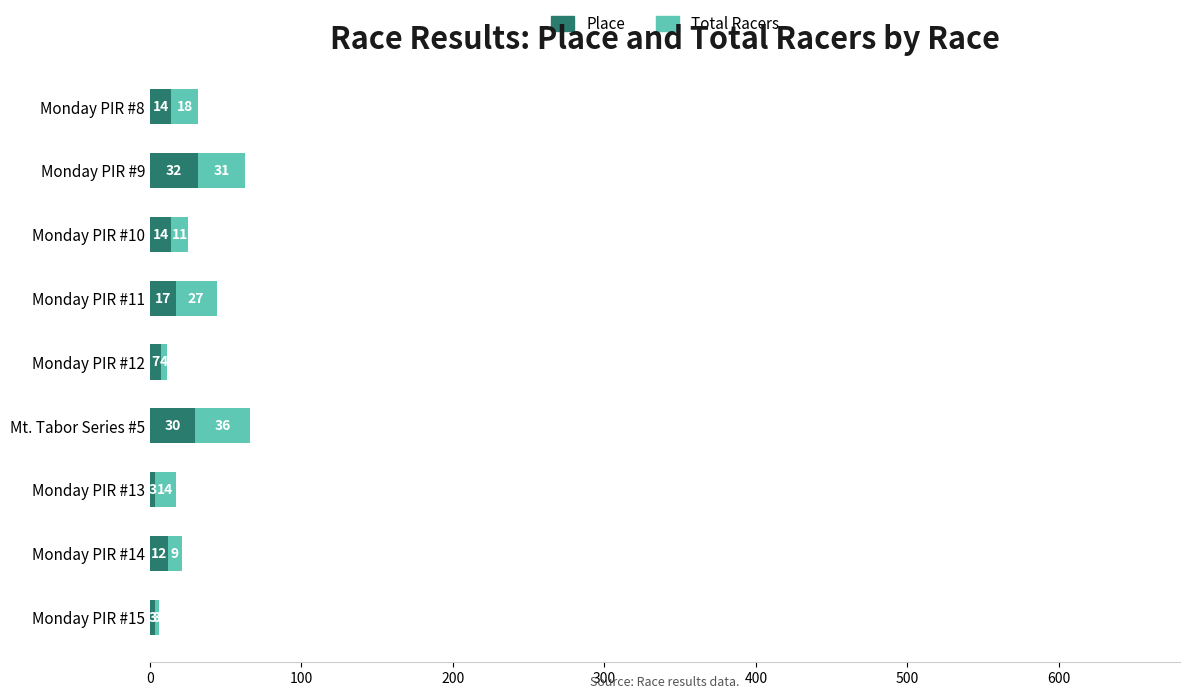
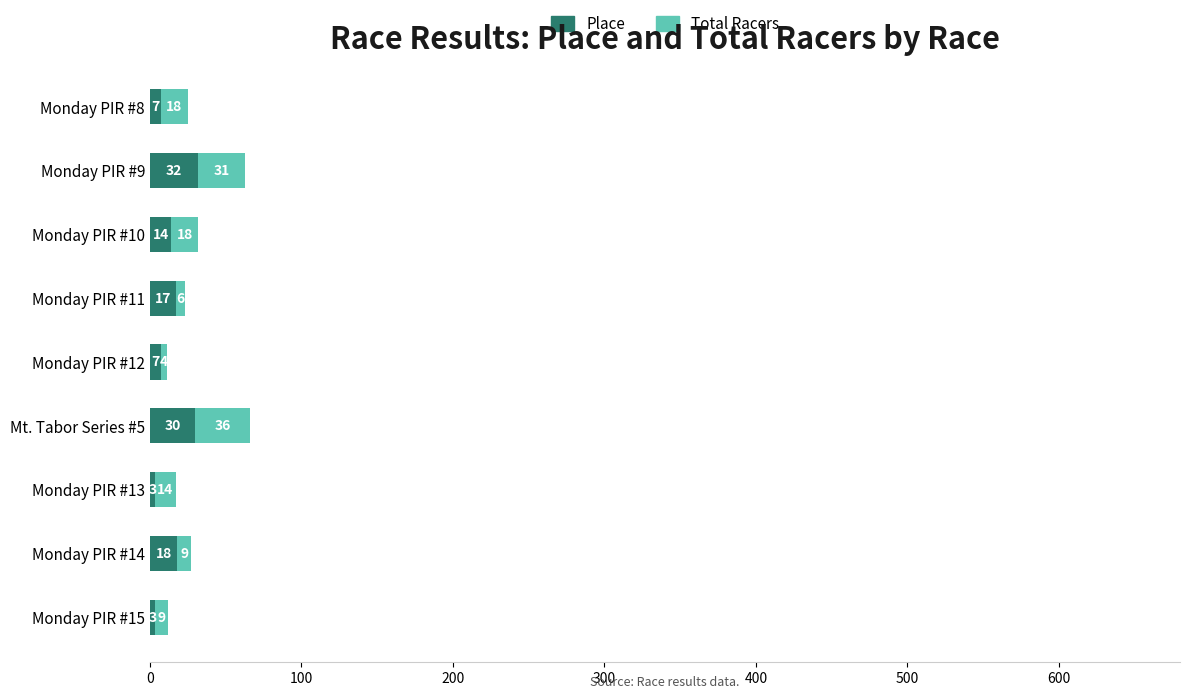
Place, Monday PIR #8: 14 -> 7
Total Racers, Monday PIR #10: 11 -> 18
Total Racers, Monday PIR #11: 27 -> 6
Place, Monday PIR #14: 12 -> 18
Total Racers, Monday PIR #15: 3 -> 9
